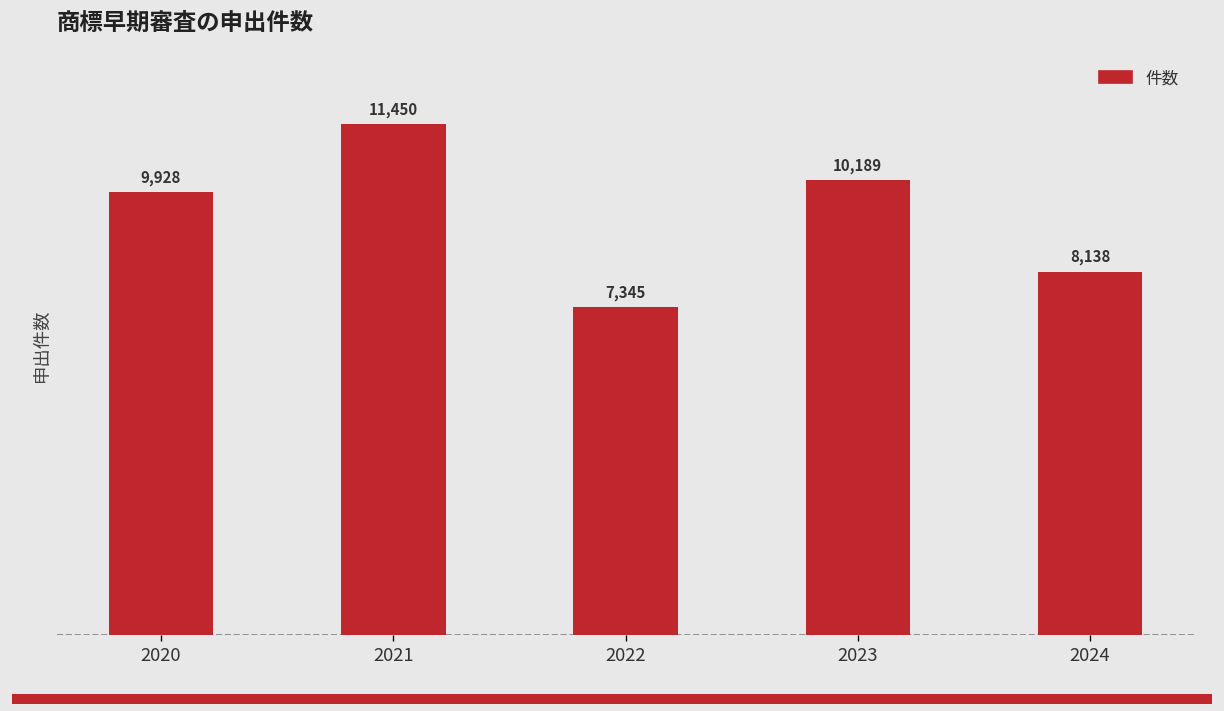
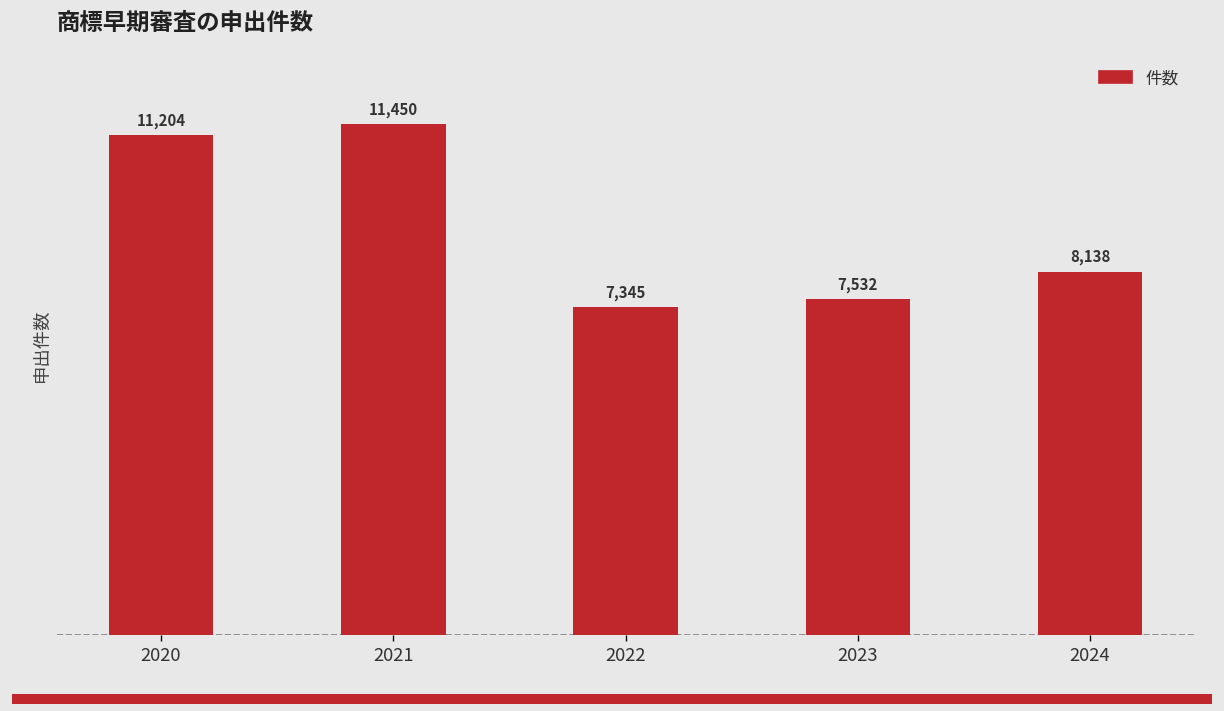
2020: 9,928 -> 11,204
2023: 10,189 -> 7,532
